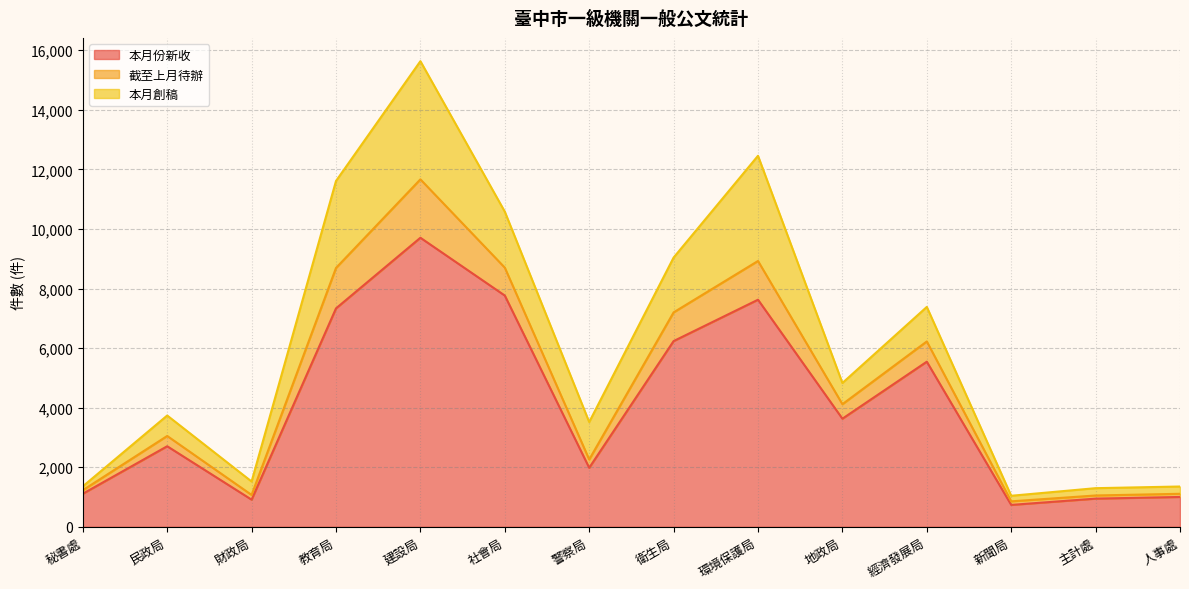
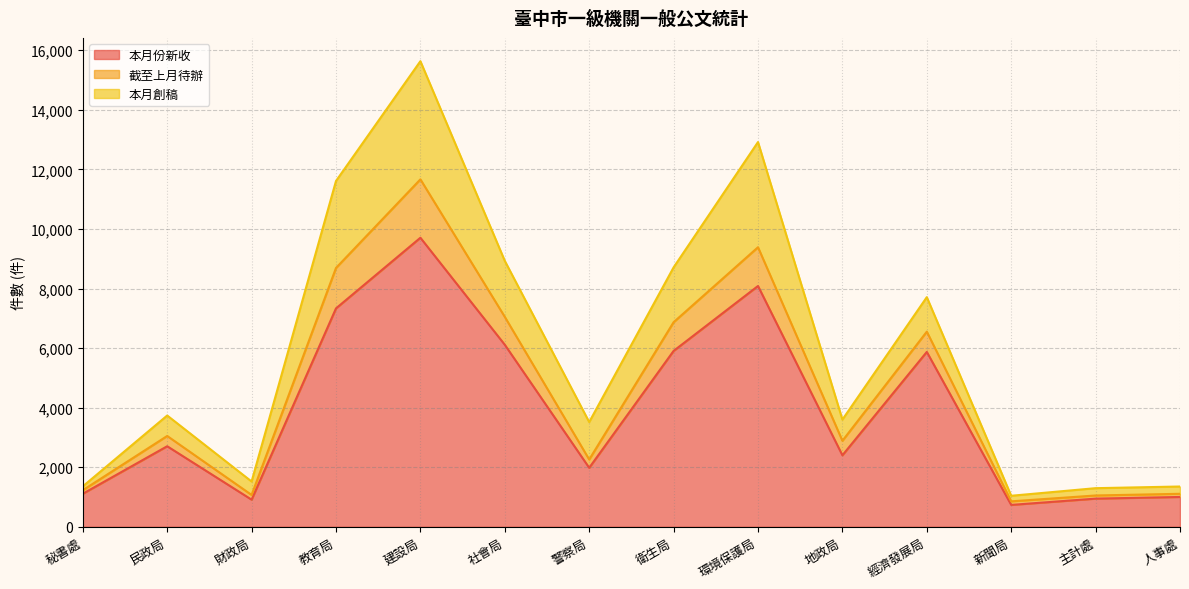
本月份新收, 社會局: 7,800 -> 6,100
本月份新收, 衛生局: 6,200 -> 5,900
本月份新收, 環境保護局: 7,600 -> 8,100
本月份新收, 地政局: 3,600 -> 2,400
本月份新收, 經濟發展局: 5,500 -> 5,900
